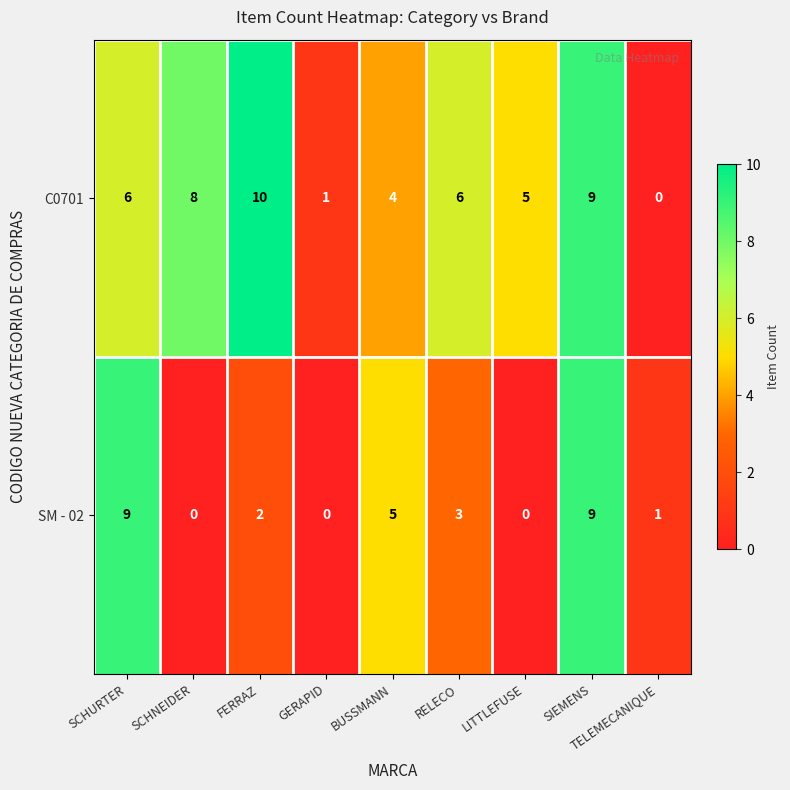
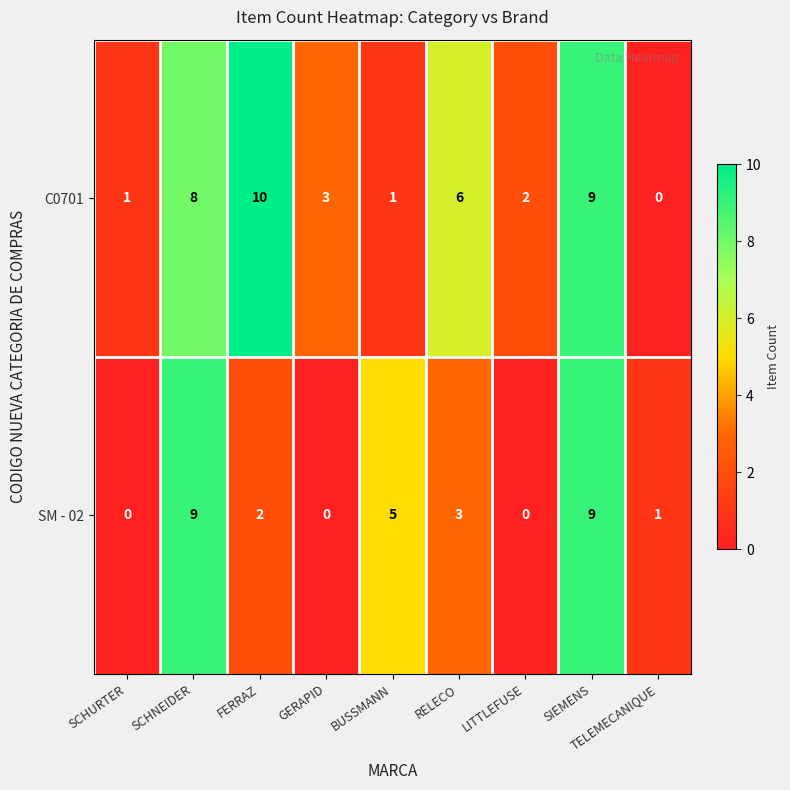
C0701, SCHURTER: 6 -> 1
C0701, GERAPID: 1 -> 3
C0701, BUSSMANN: 4 -> 1
C0701, LITTLEFUSE: 5 -> 2
SM - 02, SCHURTER: 9 -> 0
SM - 02, SCHNEIDER: 0 -> 9
